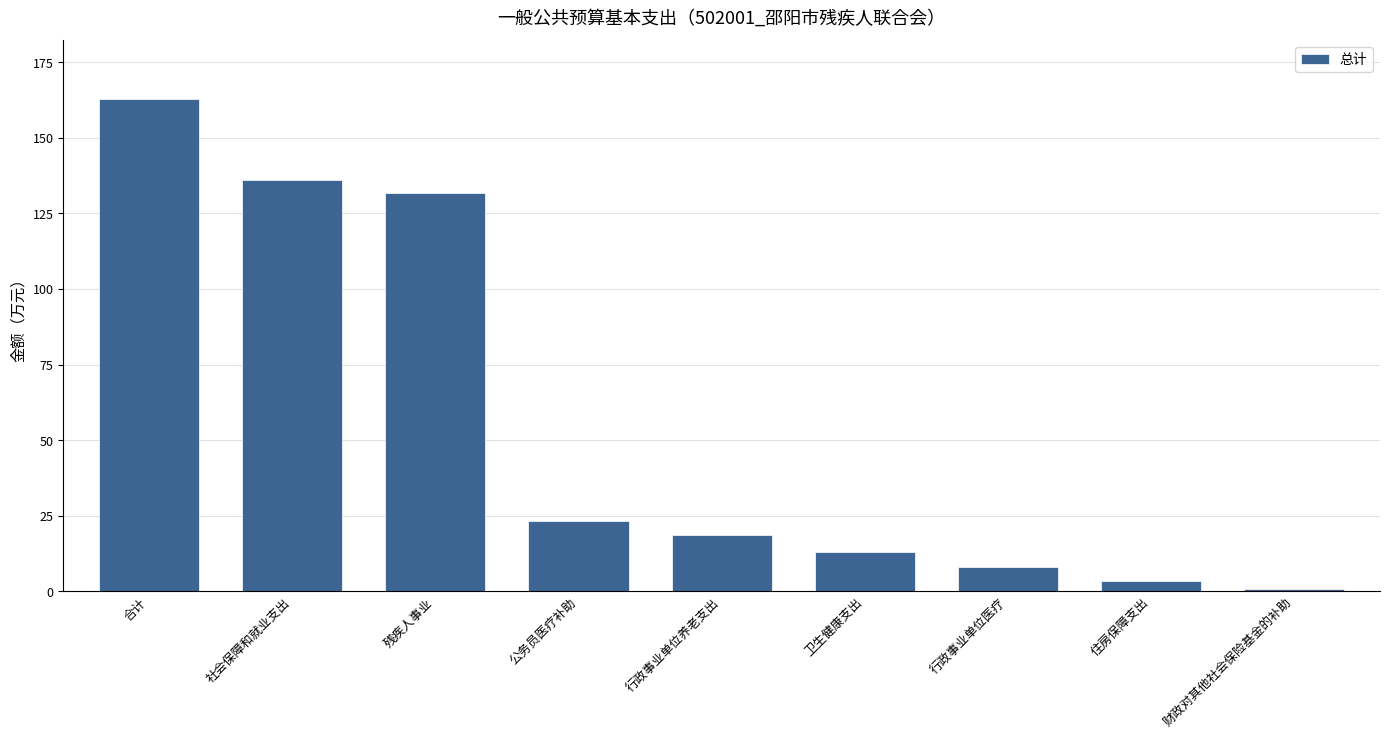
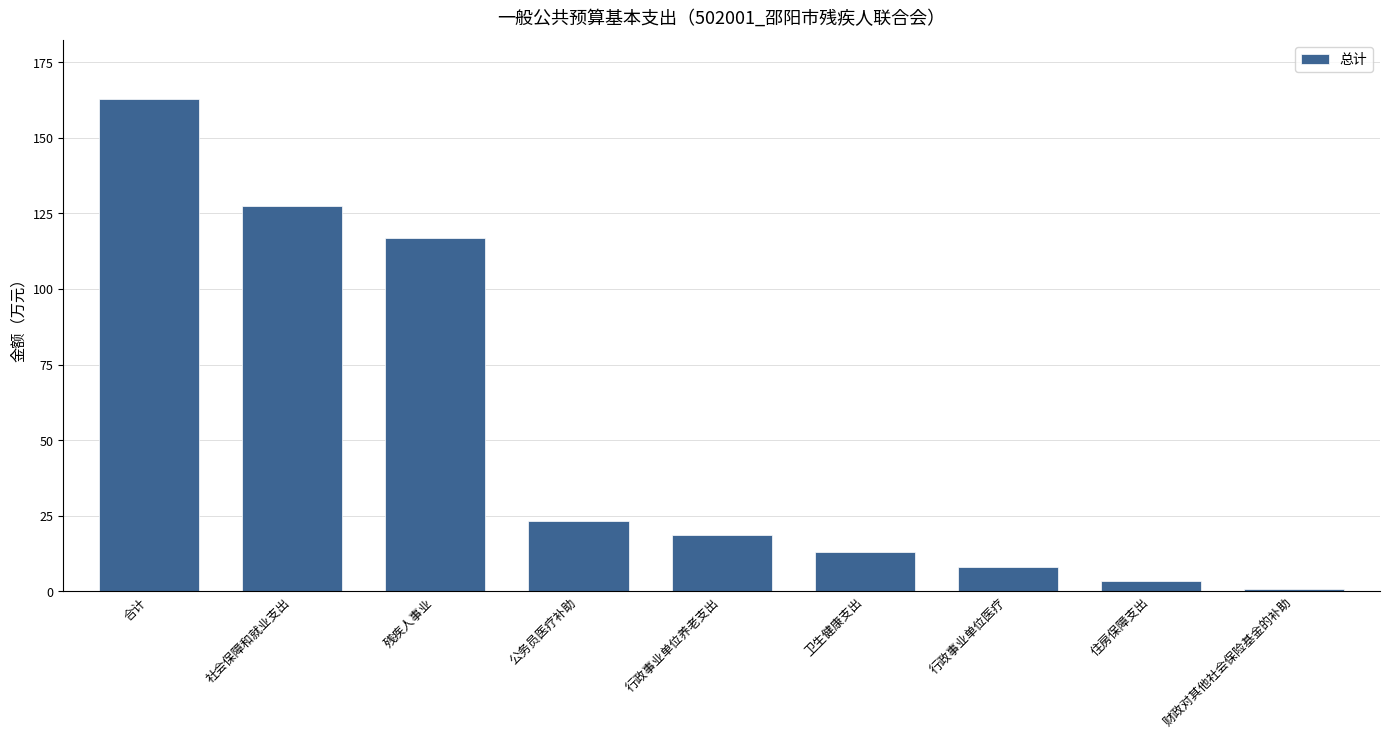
社会保障和就业支出: 136 -> 128
残疾人事业: 132 -> 117
